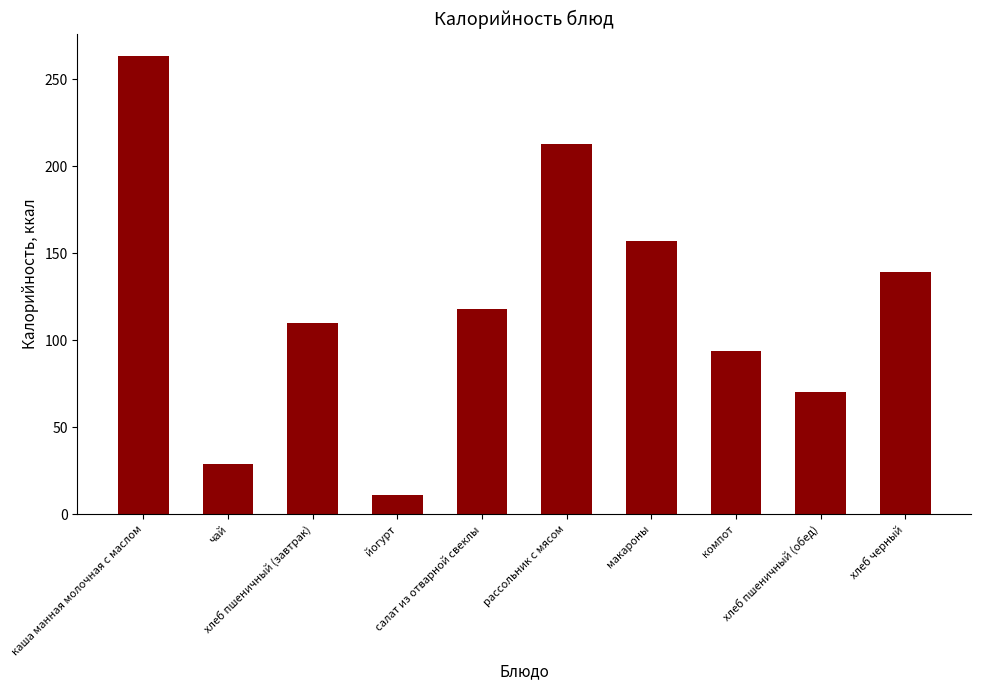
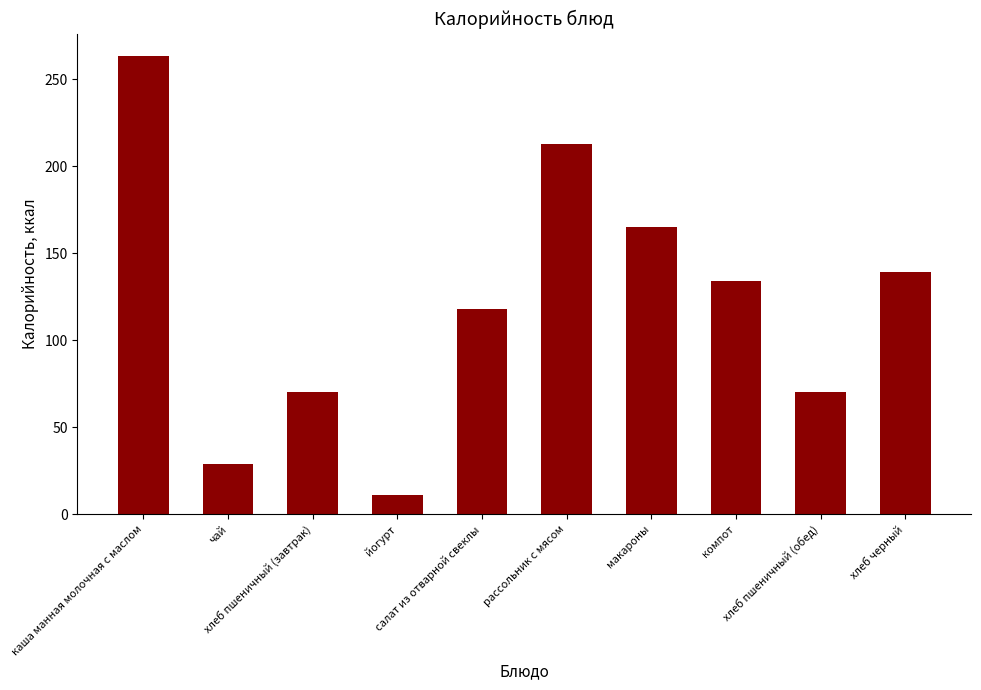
хлеб пшеничный (завтрак): 110 -> 70
макароны: 157 -> 165
компот: 94 -> 134
